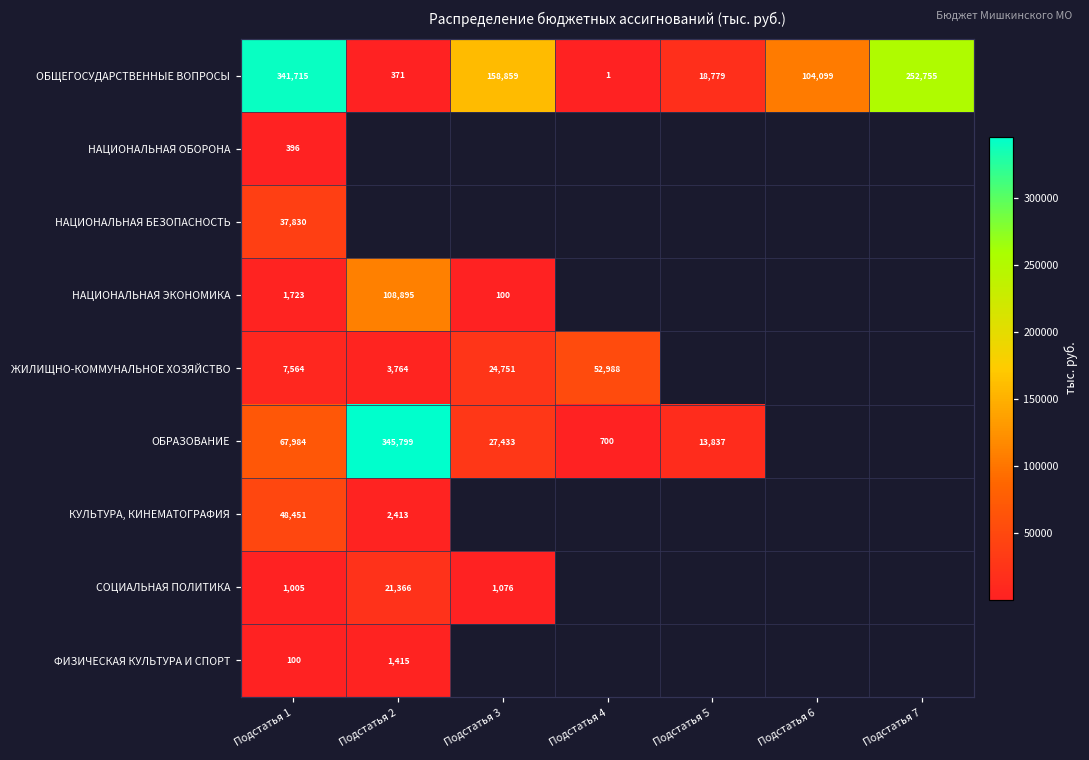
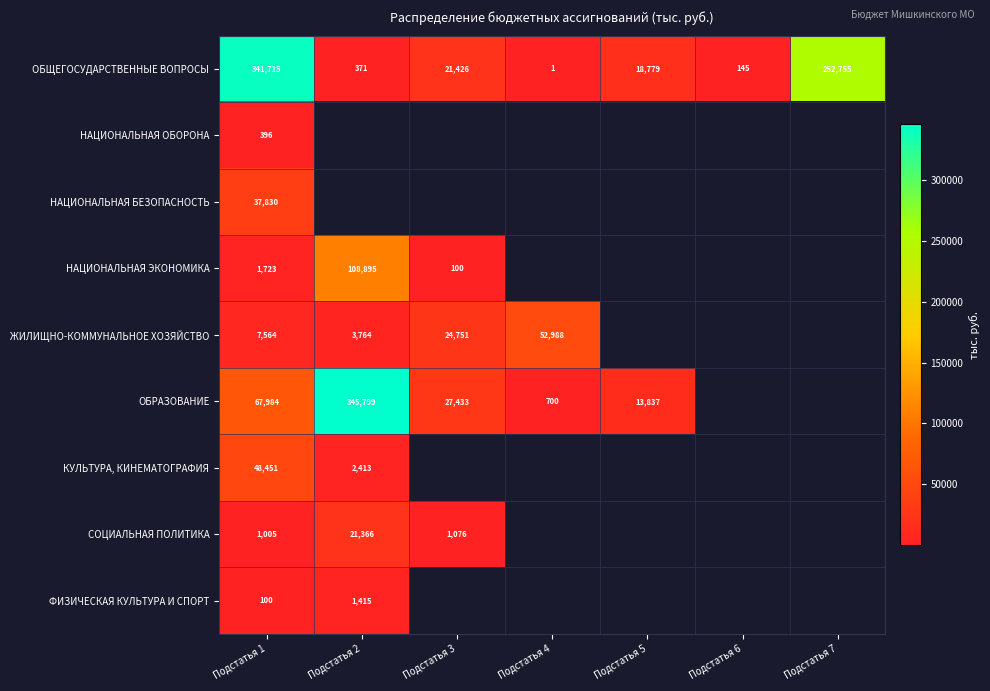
ОБЩЕГОСУДАРСТВЕННЫЕ ВОПРОСЫ, Подстатья 3: 158,859 -> 21,426
ОБЩЕГОСУДАРСТВЕННЫЕ ВОПРОСЫ, Подстатья 6: 104,099 -> 145
